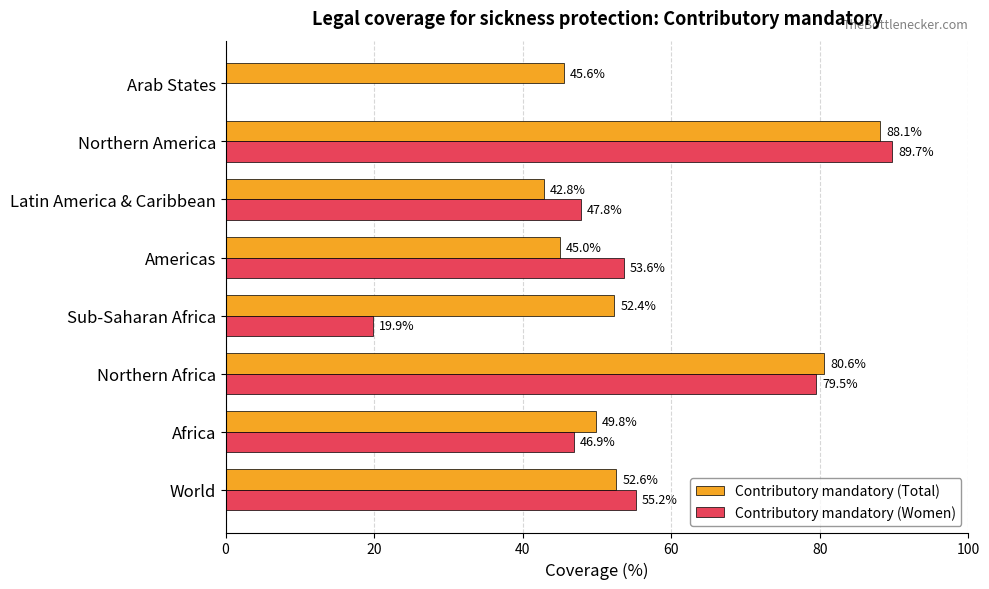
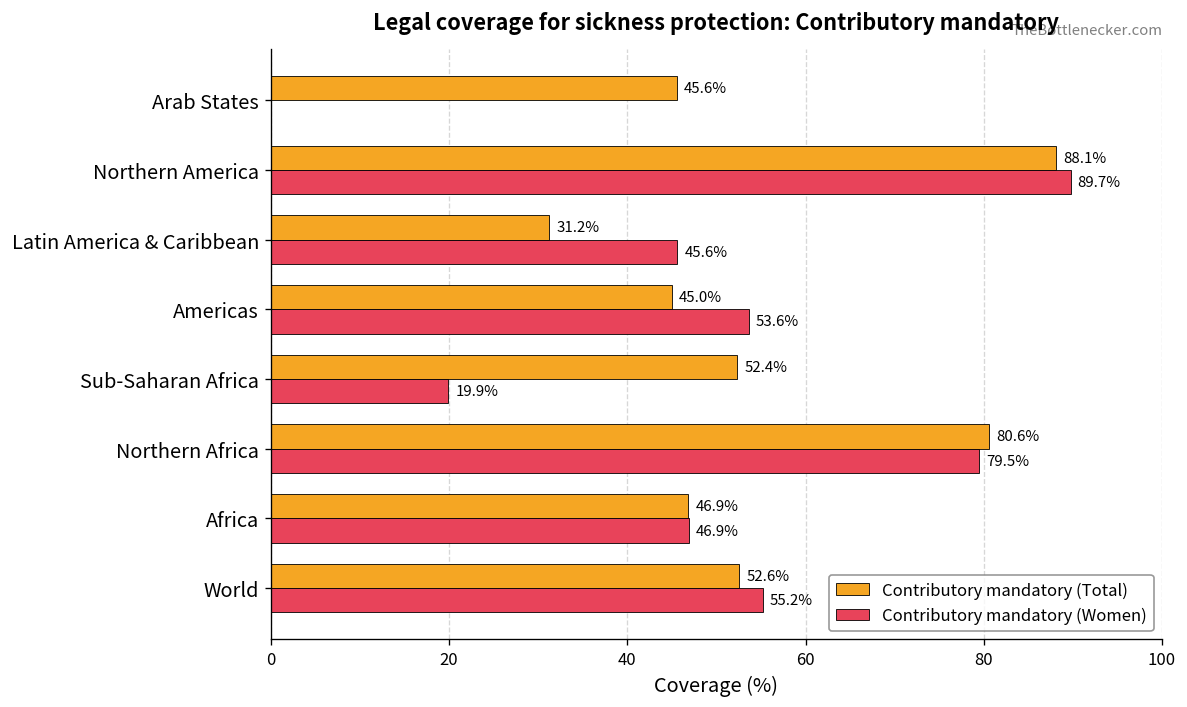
Contributory mandatory (Total), Latin America & Caribbean: 42.8% -> 31.2%
Contributory mandatory (Women), Latin America & Caribbean: 47.8% -> 45.6%
Contributory mandatory (Total), Africa: 49.8% -> 46.9%
